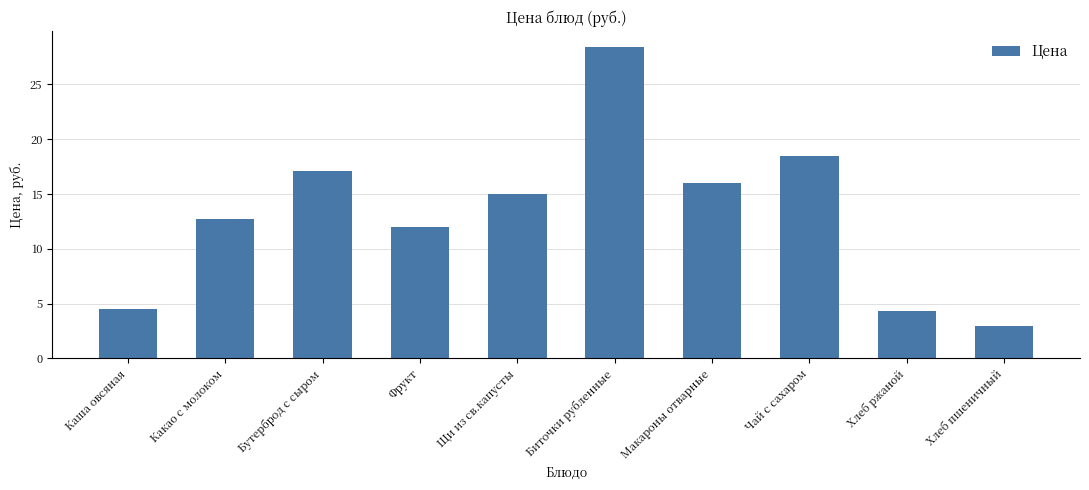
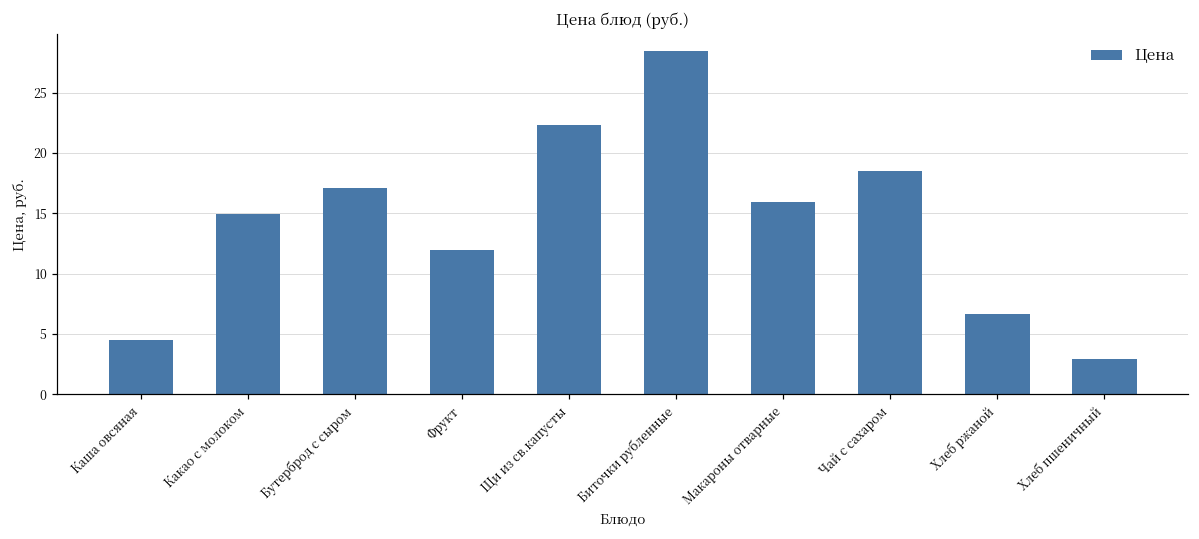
Какао с молоком: 12.8 -> 14.9
Щи из св.капусты: 15.0 -> 22.3
Хлеб ржаной: 4.4 -> 6.7
